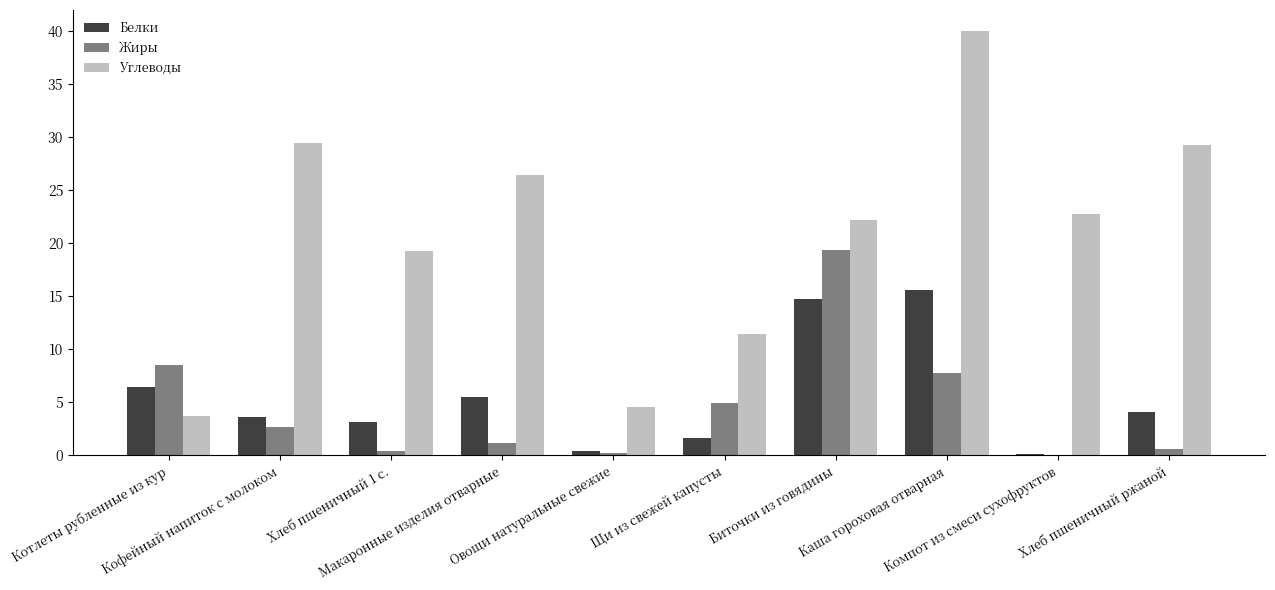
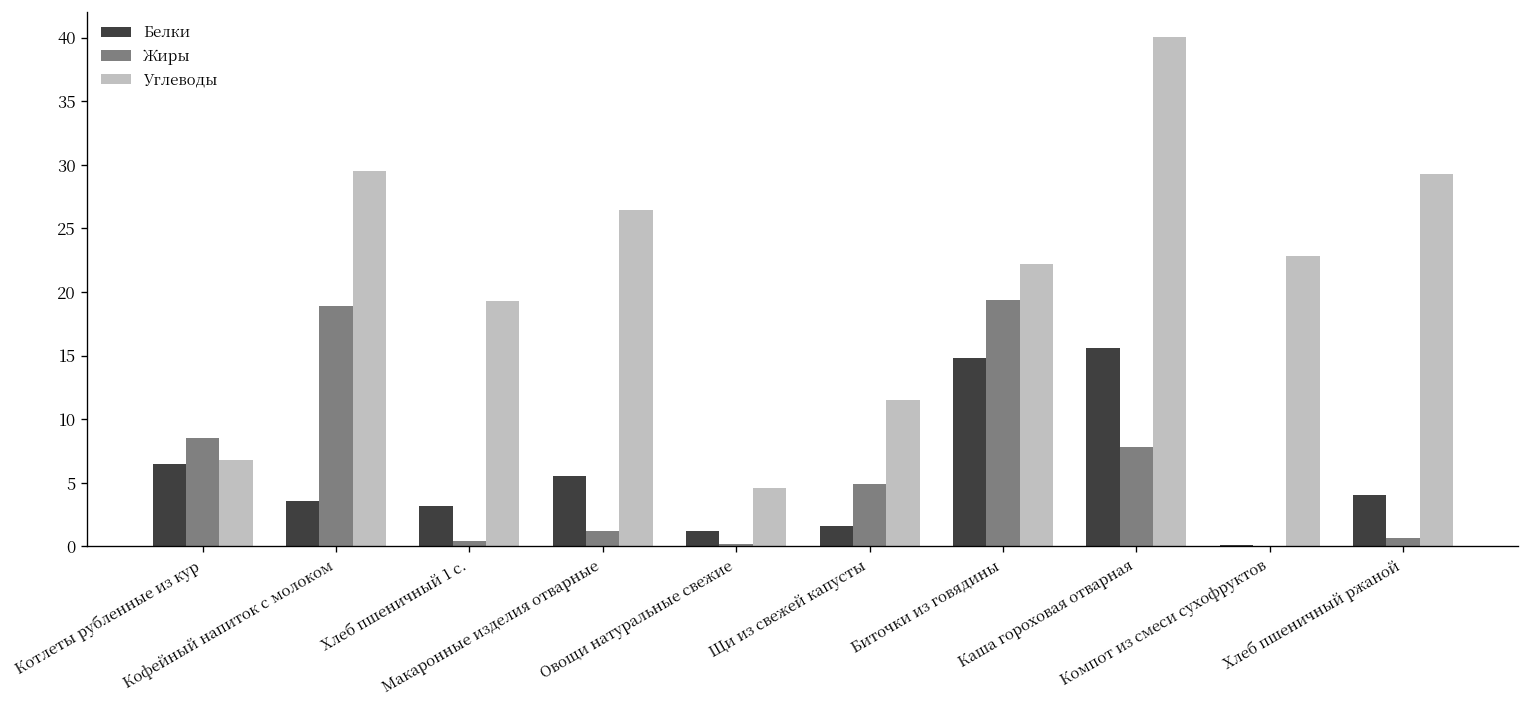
Углеводы, Котлеты рубленные из кур: 3.7 -> 6.8
Жиры, Кофейный напиток с молоком: 2.7 -> 18.9
Белки, Овощи натуральные свежие: 0.4 -> 1.2
